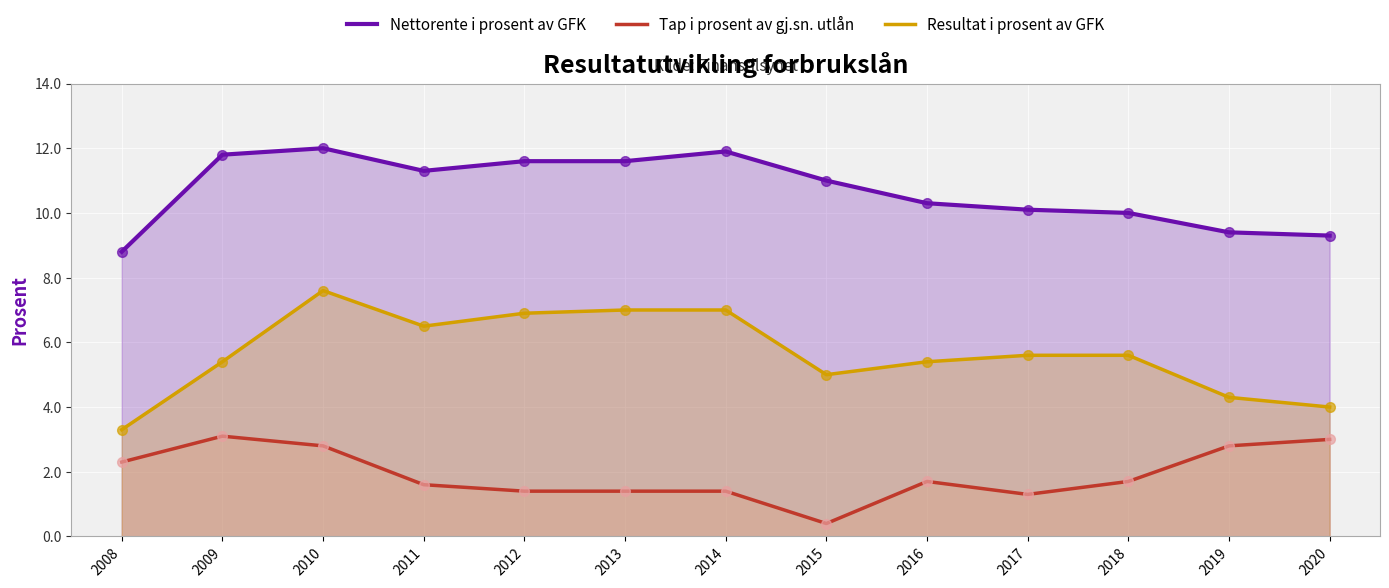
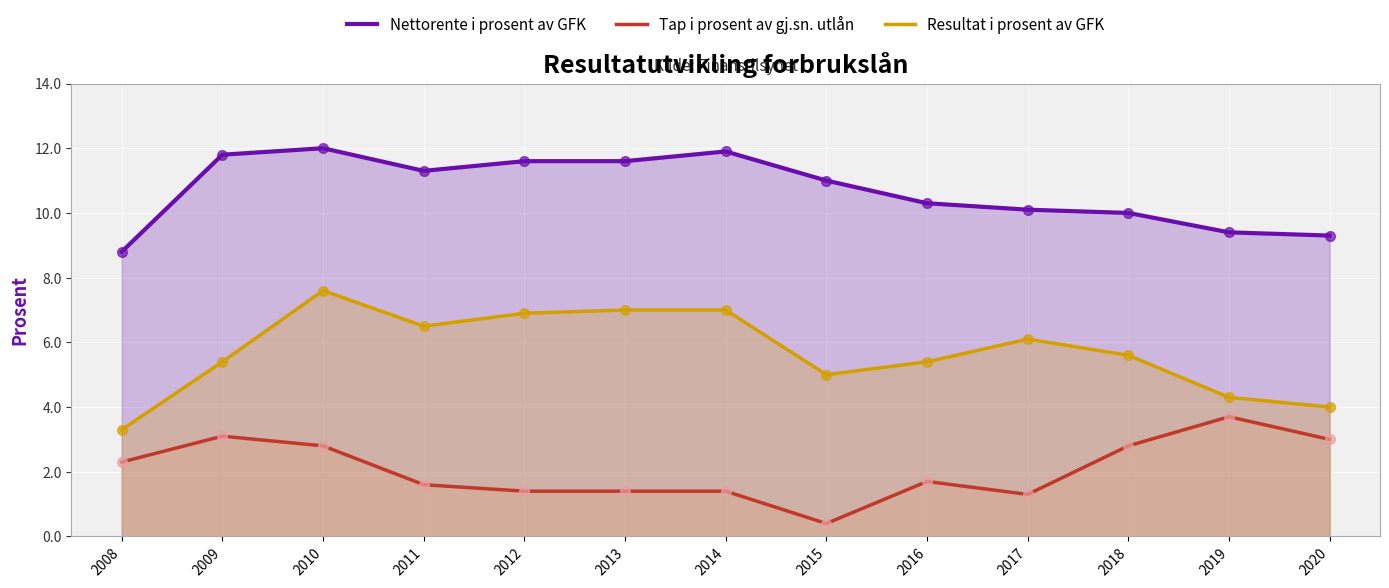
Resultat i prosent av GFK, 2017: 5.6 -> 6.1
Tap i prosent av gj.sn. utlån, 2018: 1.7 -> 2.8
Tap i prosent av gj.sn. utlån, 2019: 2.8 -> 3.7
